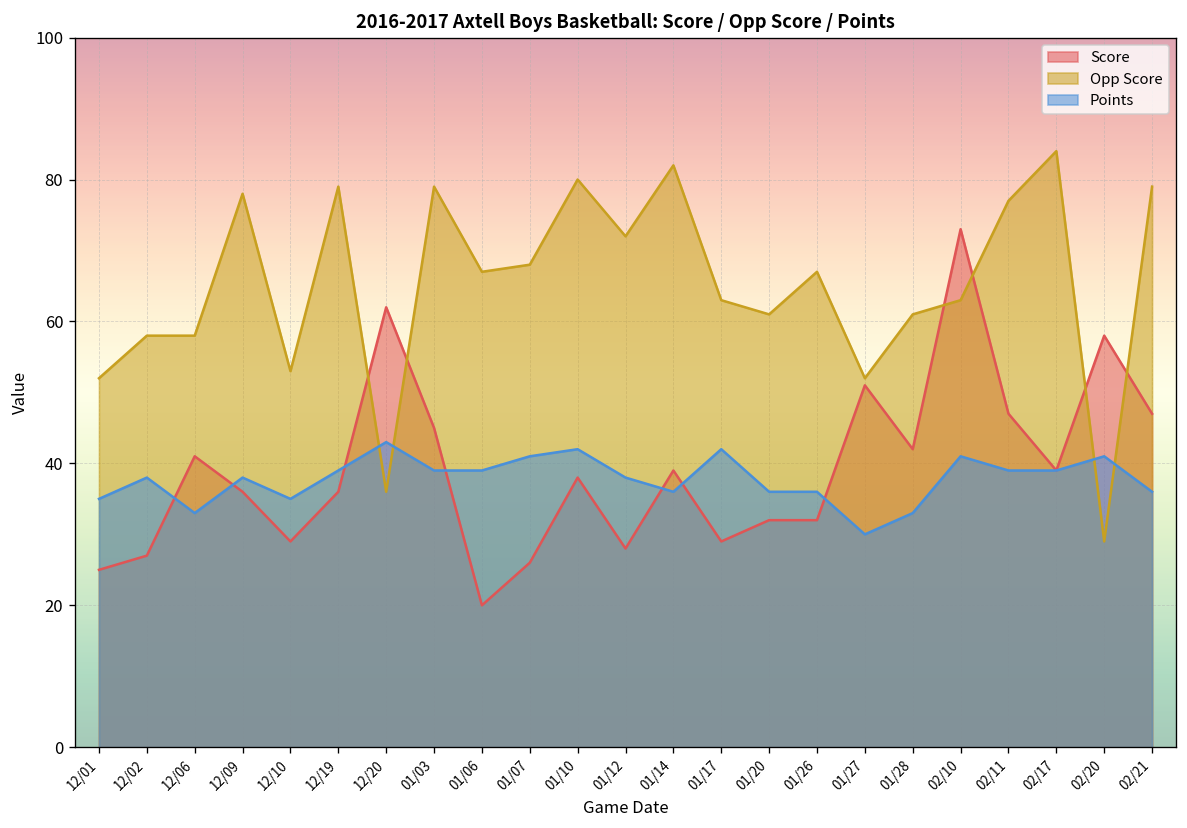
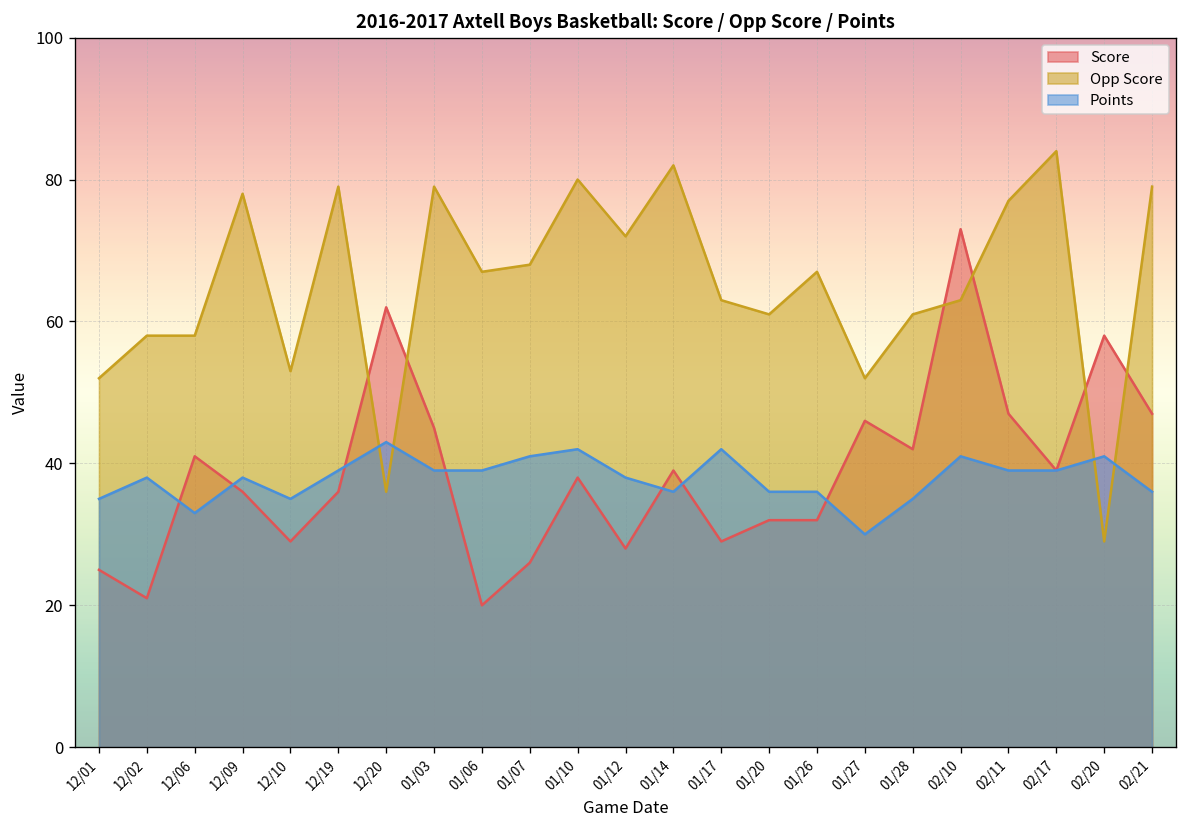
Score, 12/02: 27 -> 21
Score, 01/27: 51 -> 46
Points, 01/28: 33 -> 35
